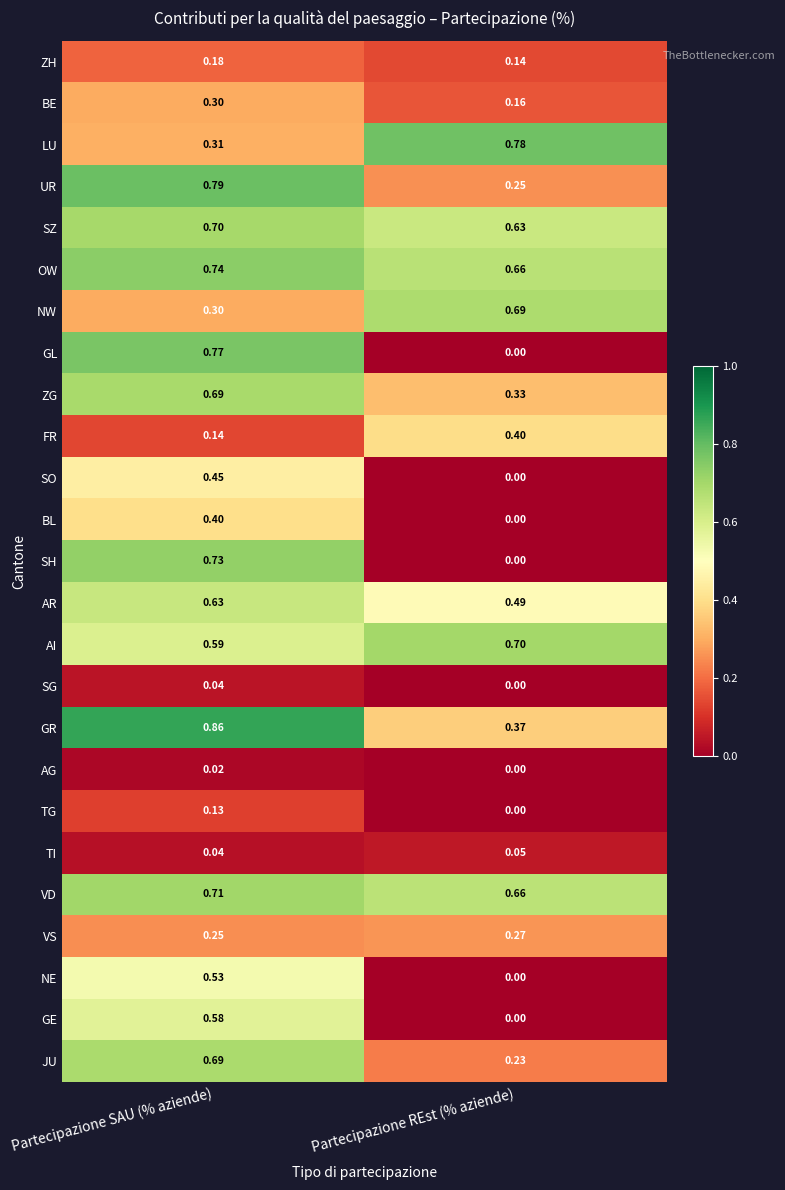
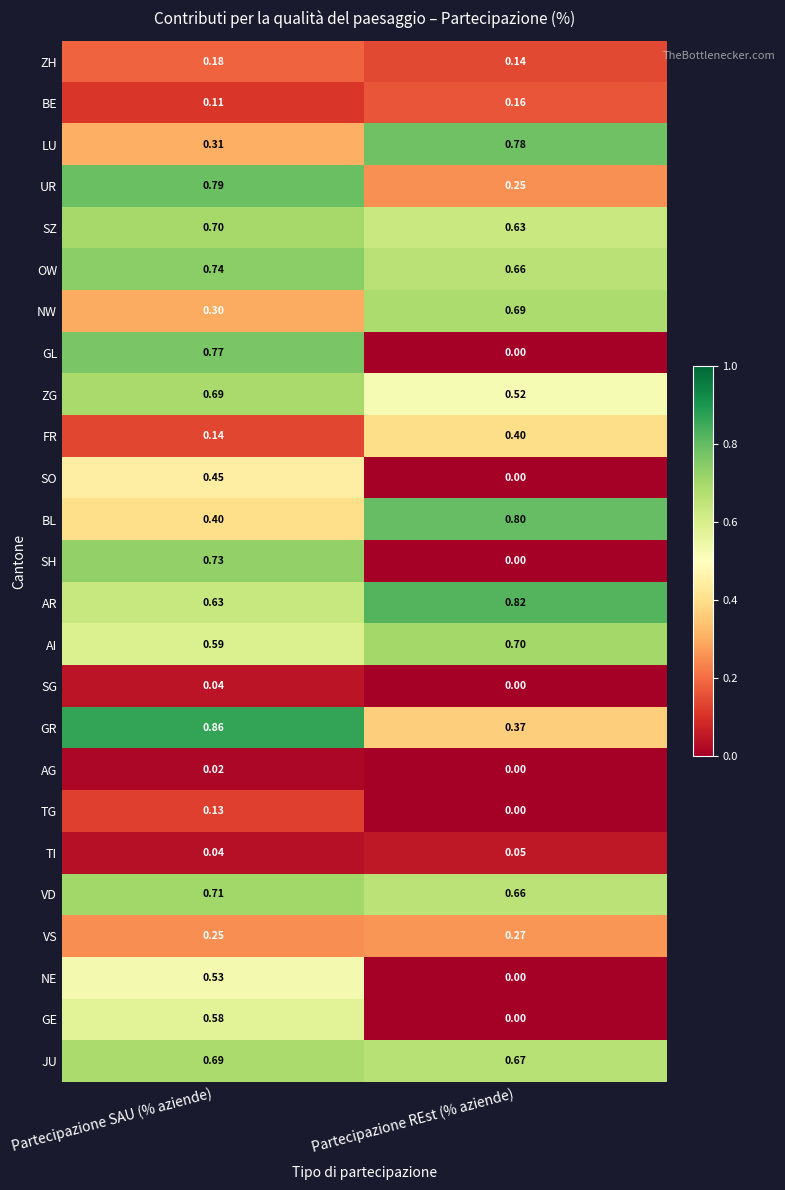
BE, Partecipazione SAU (% aziende): 0.30 -> 0.11
ZG, Partecipazione REst (% aziende): 0.33 -> 0.52
BL, Partecipazione REst (% aziende): 0.00 -> 0.80
AR, Partecipazione REst (% aziende): 0.49 -> 0.82
JU, Partecipazione REst (% aziende): 0.23 -> 0.67
